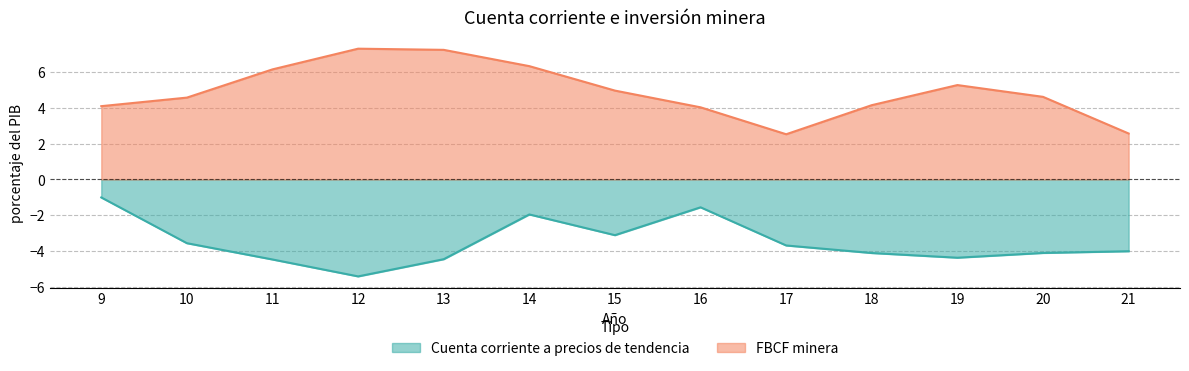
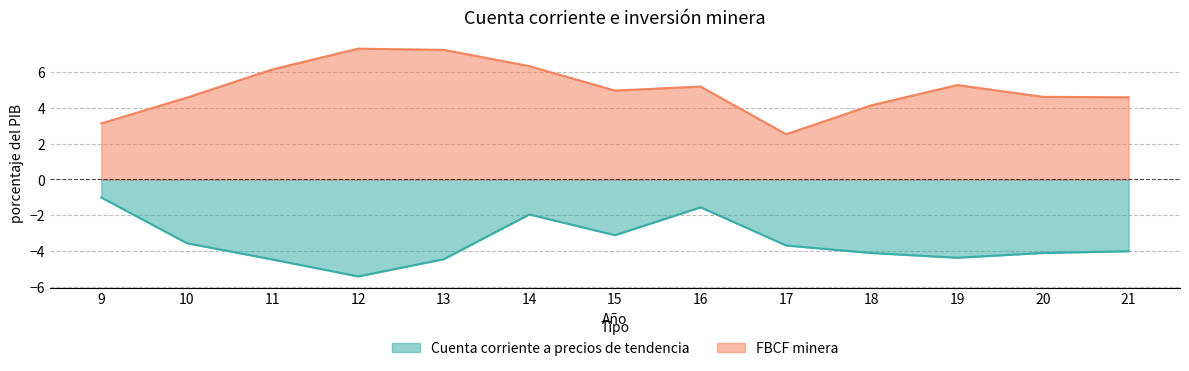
FBCF minera, 9: 4.1 -> 3.1
FBCF minera, 16: 4.0 -> 5.2
FBCF minera, 21: 2.6 -> 4.6
